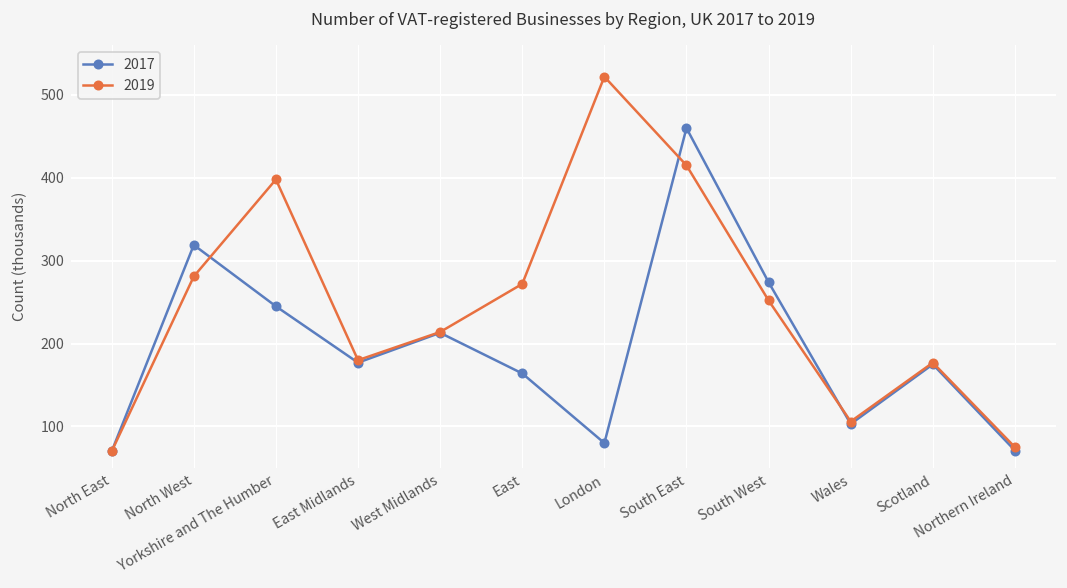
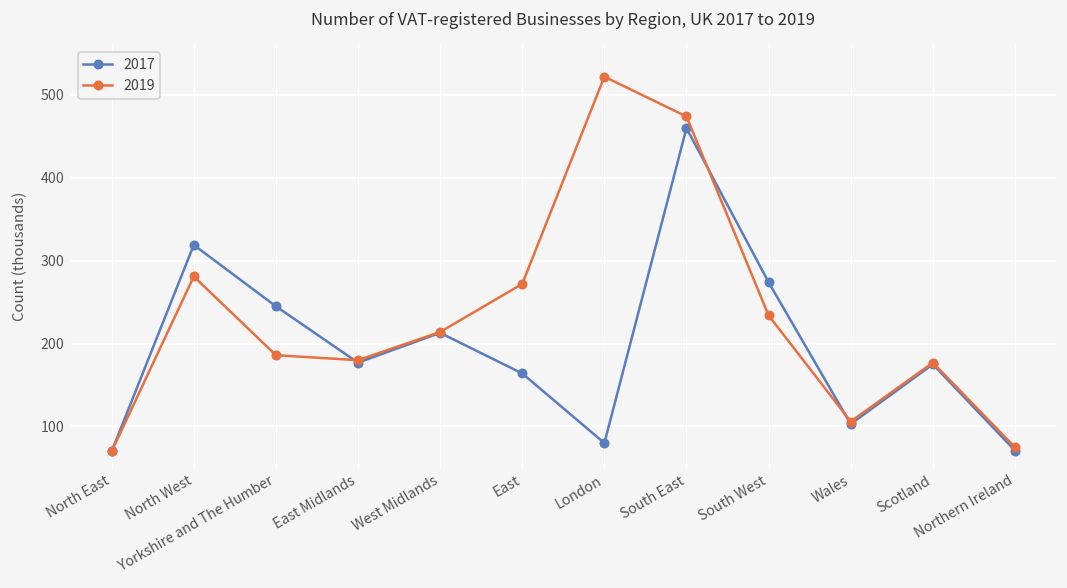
2019, Yorkshire and The Humber: 400 -> 190
2019, South East: 420 -> 470
2019, South West: 250 -> 230
